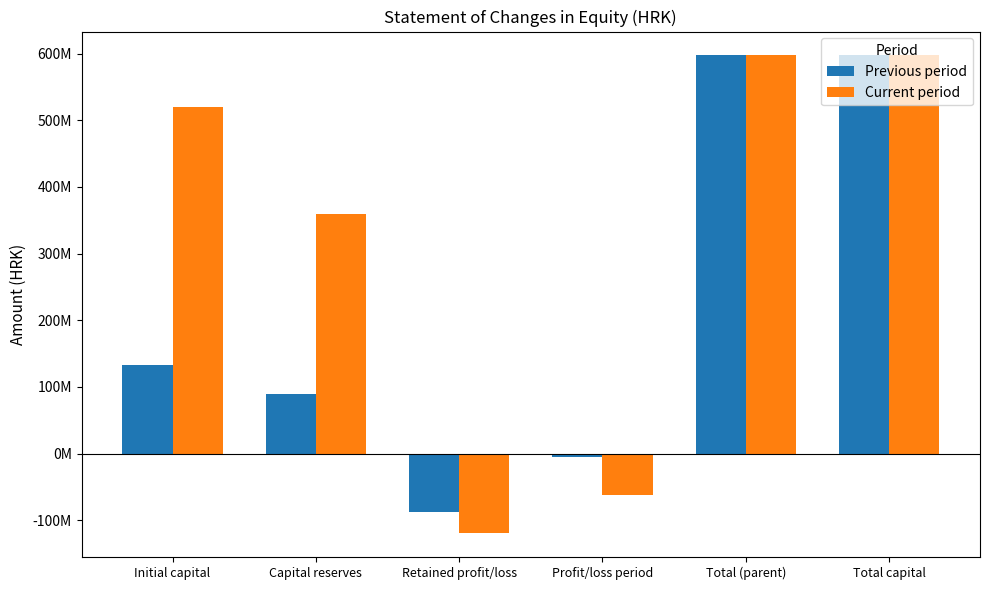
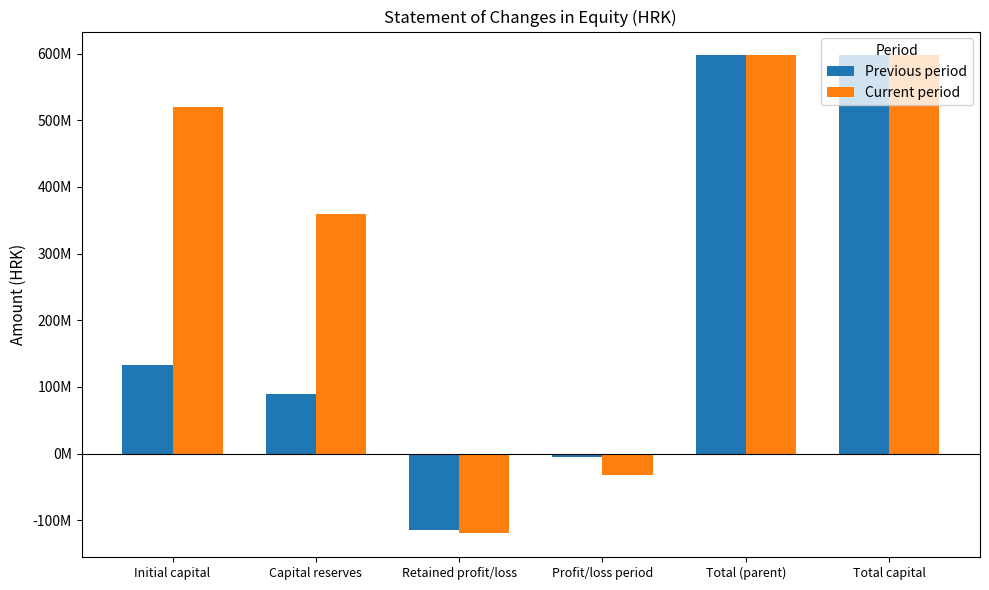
Previous period, Retained profit/loss: -90000000 -> -110000000
Current period, Profit/loss period: -60000000 -> -30000000
